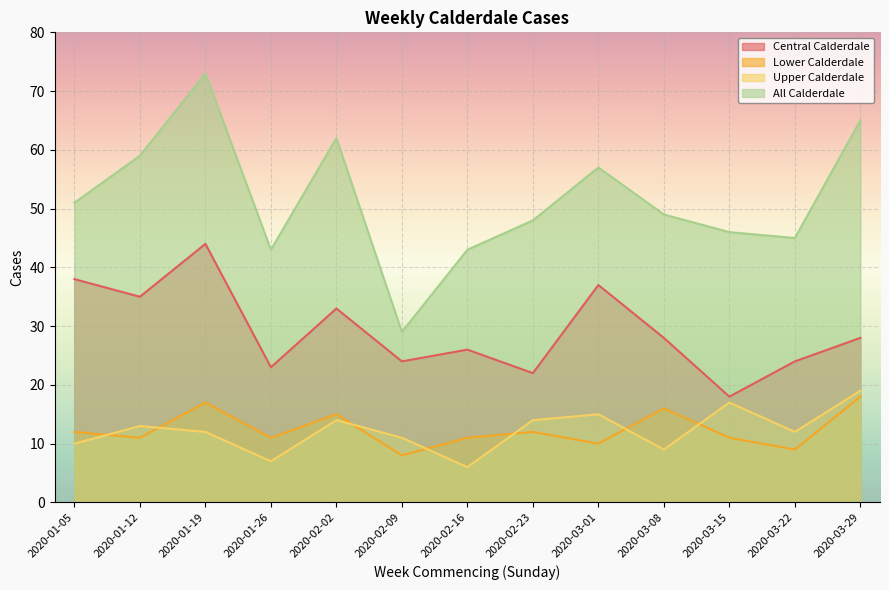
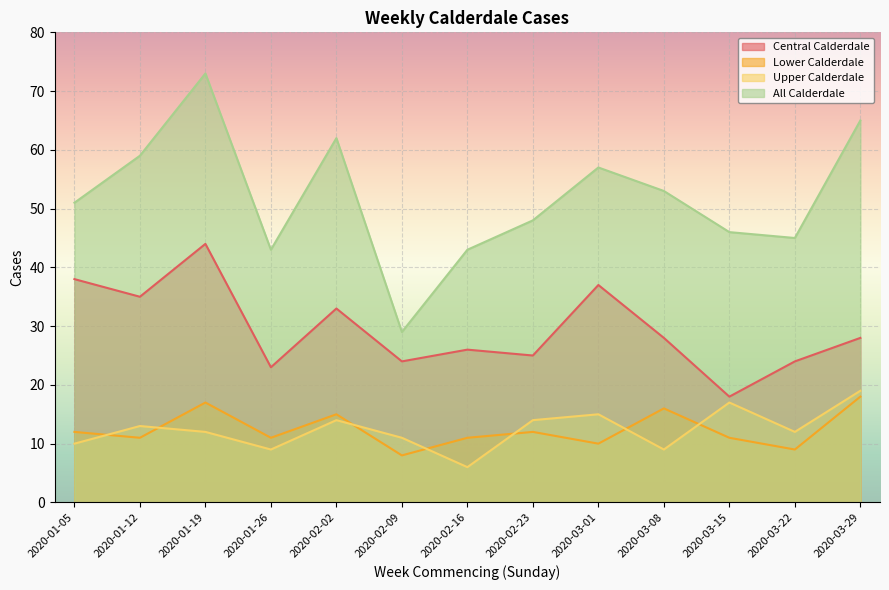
Upper Calderdale, 2020-01-26: 7 -> 9
Central Calderdale, 2020-02-23: 22 -> 25
All Calderdale, 2020-03-08: 49 -> 53
